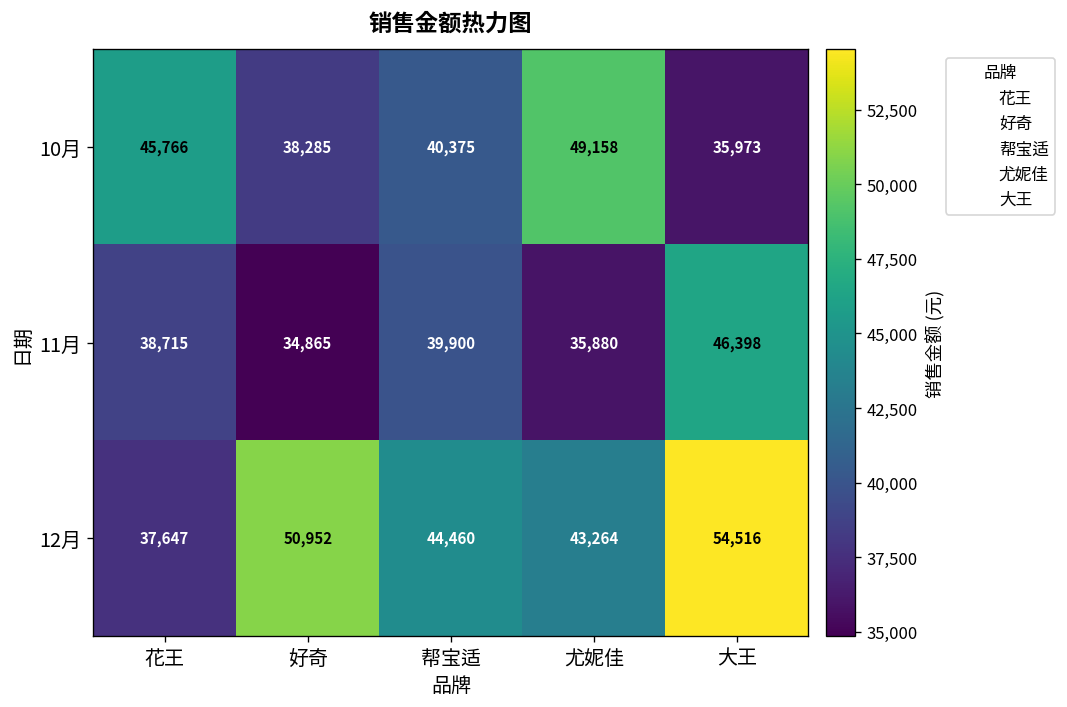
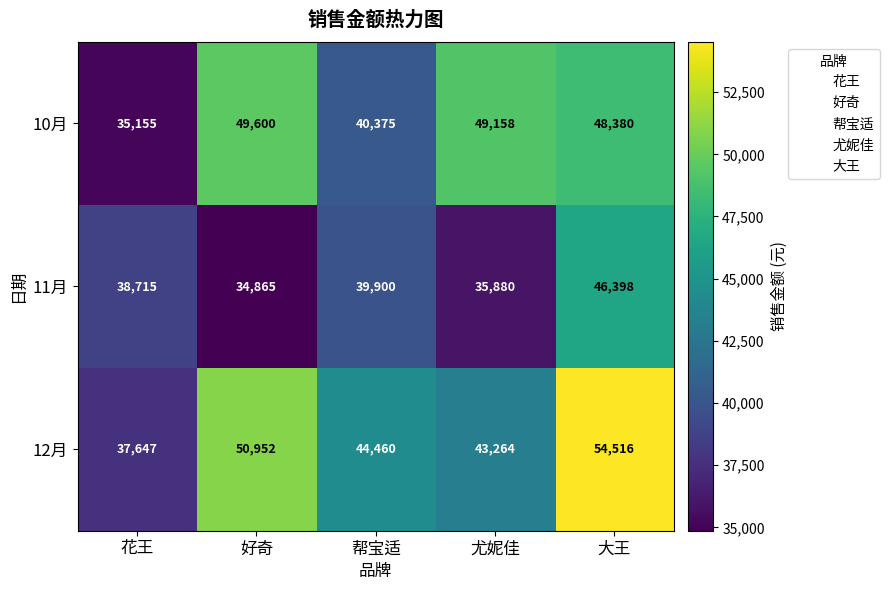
10月, 花王: 45,766 -> 35,155
10月, 好奇: 38,285 -> 49,600
10月, 大王: 35,973 -> 48,380
